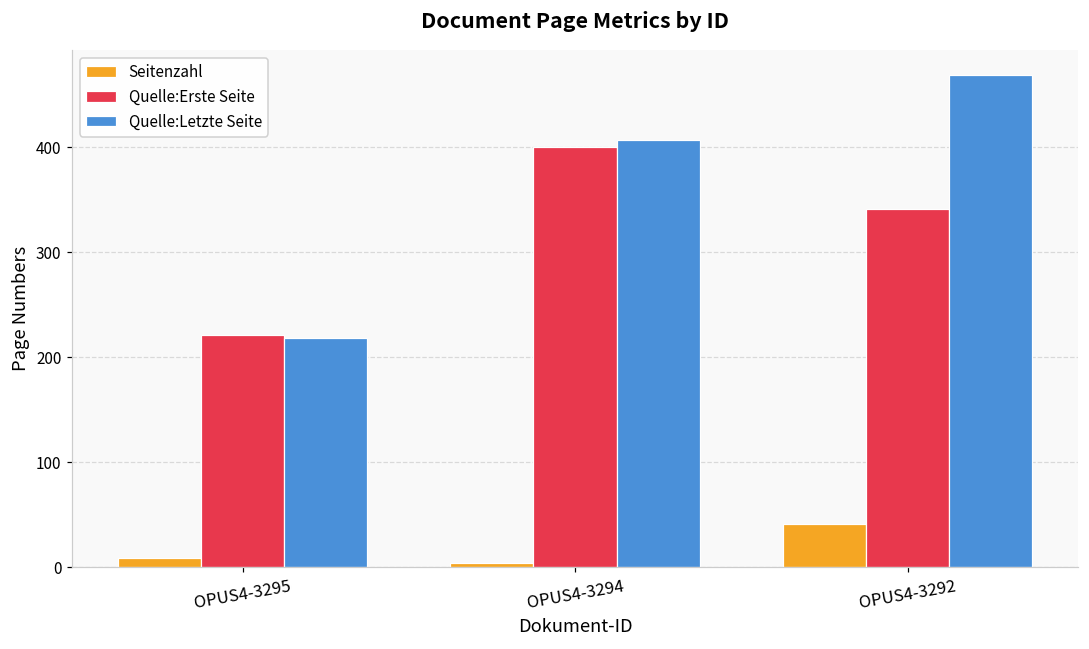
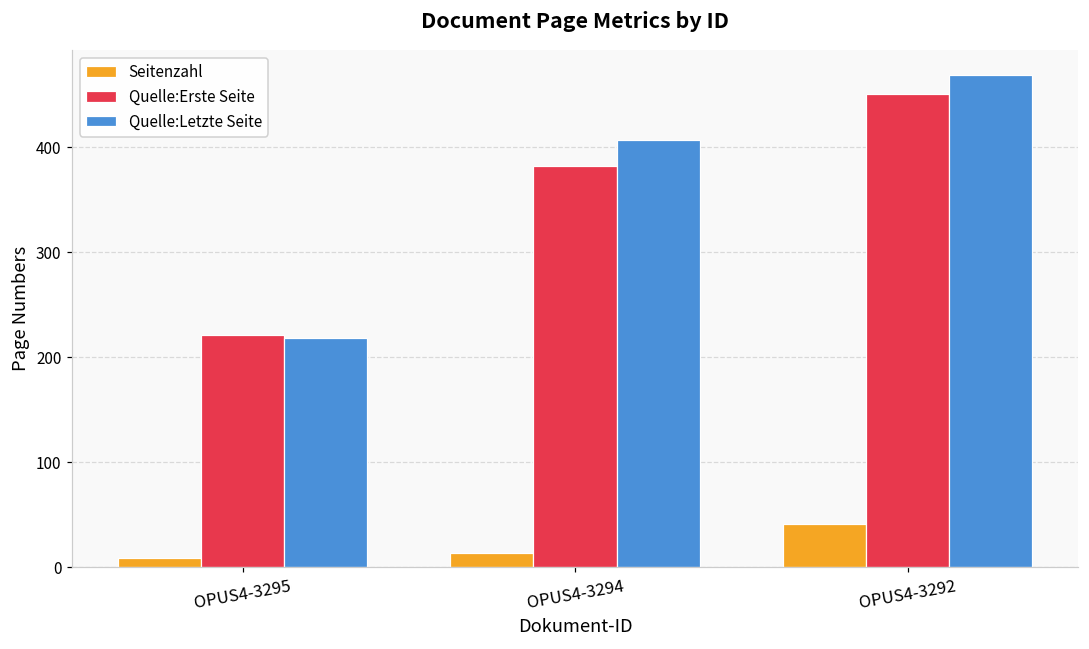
Seitenzahl, OPUS4-3294: 0 -> 10
Quelle:Erste Seite, OPUS4-3294: 400 -> 380
Quelle:Erste Seite, OPUS4-3292: 340 -> 450
